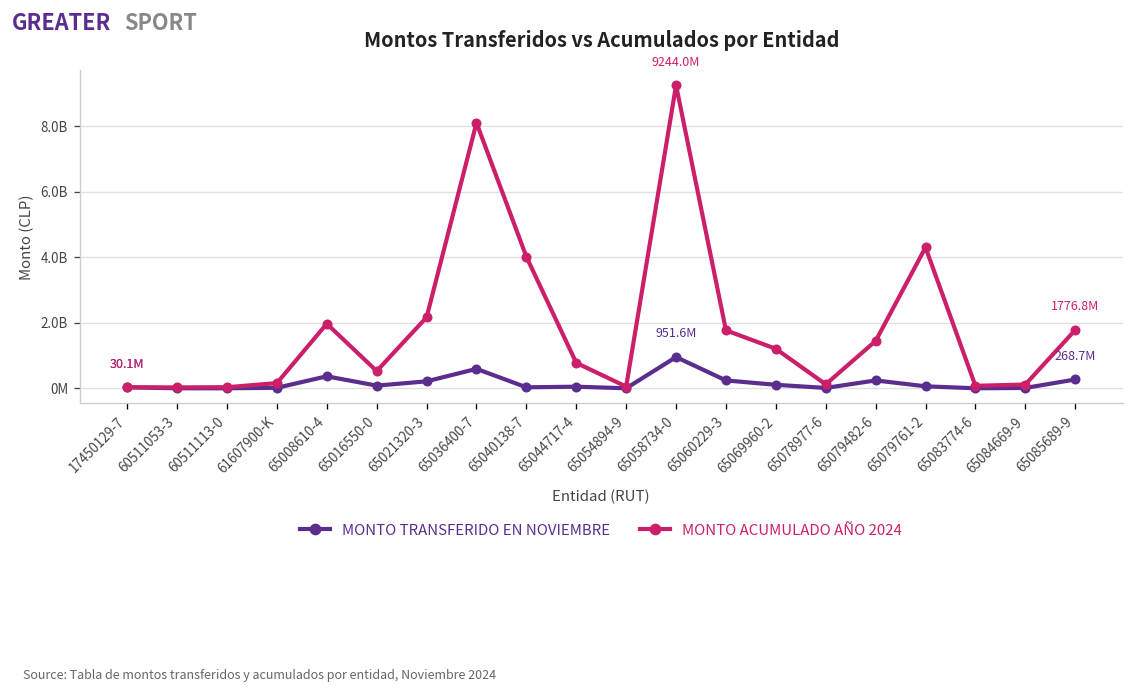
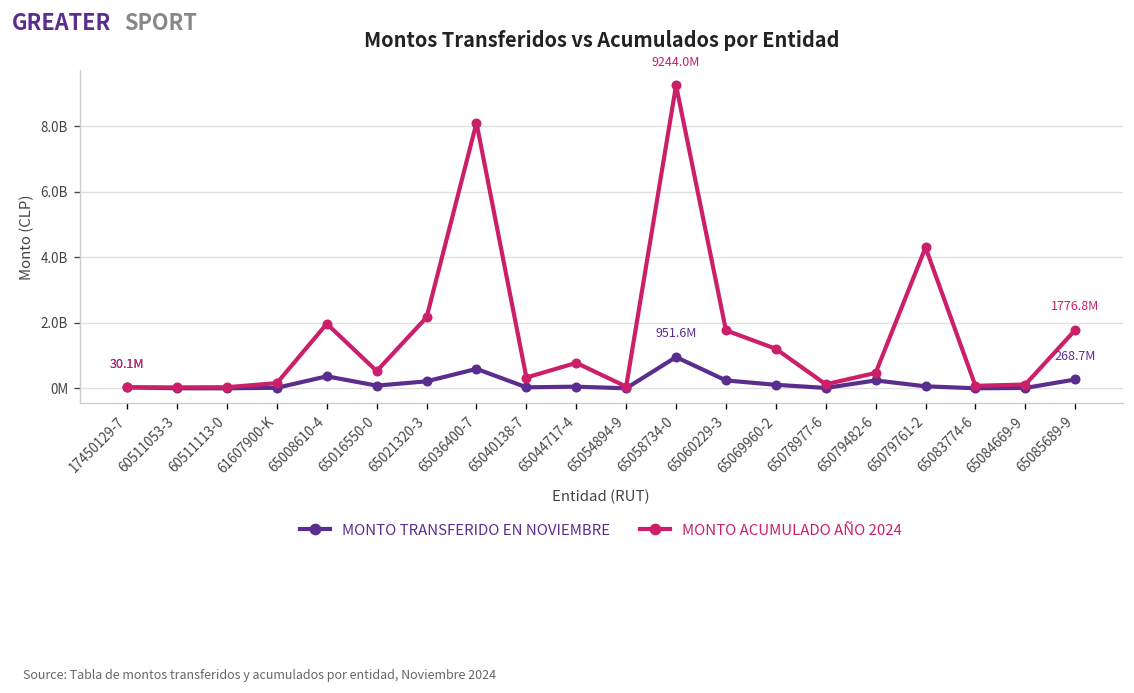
MONTO ACUMULADO AÑO 2024, 65040138-7: 4000000000 -> 300000000
MONTO ACUMULADO AÑO 2024, 65079482-6: 1400000000 -> 500000000
